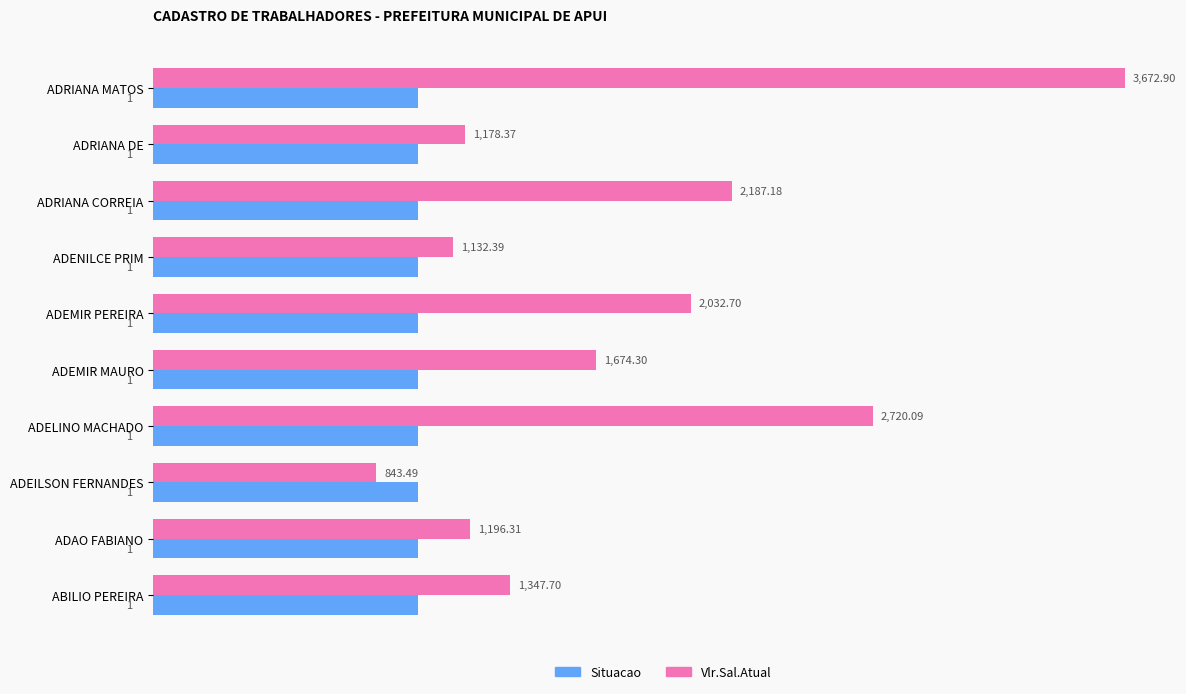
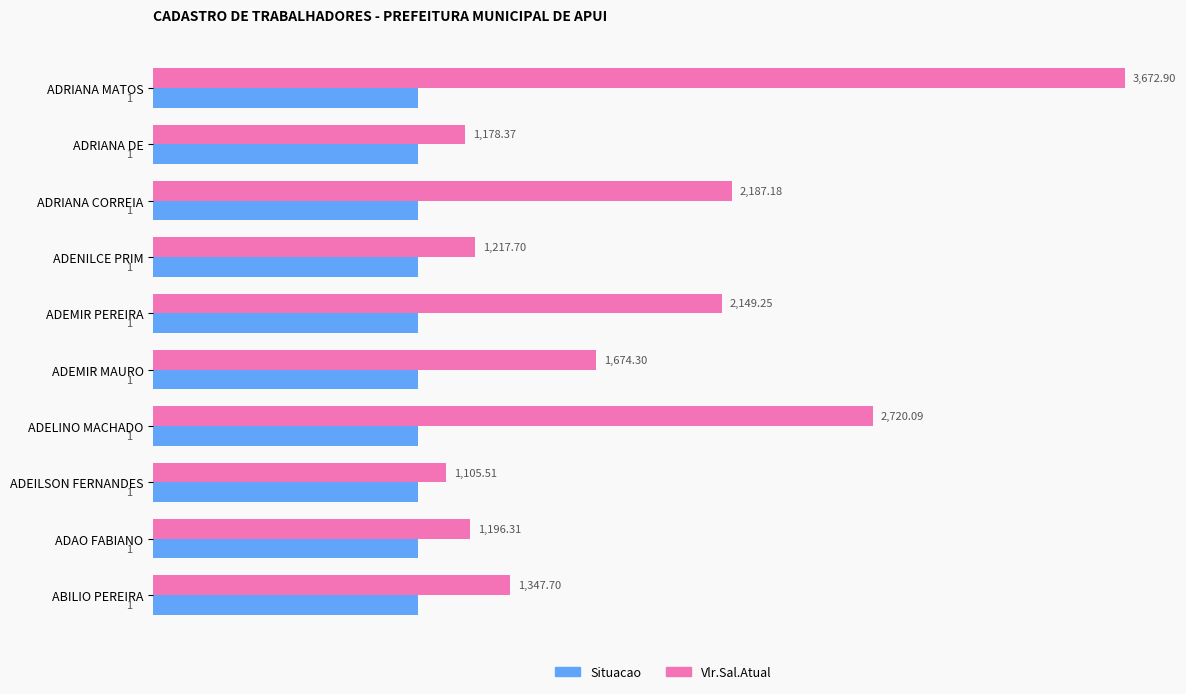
Vlr.Sal.Atual, ADENILCE PRIM: 1,132.39 -> 1,217.70
Vlr.Sal.Atual, ADEMIR PEREIRA: 2,032.70 -> 2,149.25
Vlr.Sal.Atual, ADEILSON FERNANDES: 843.49 -> 1,105.51
